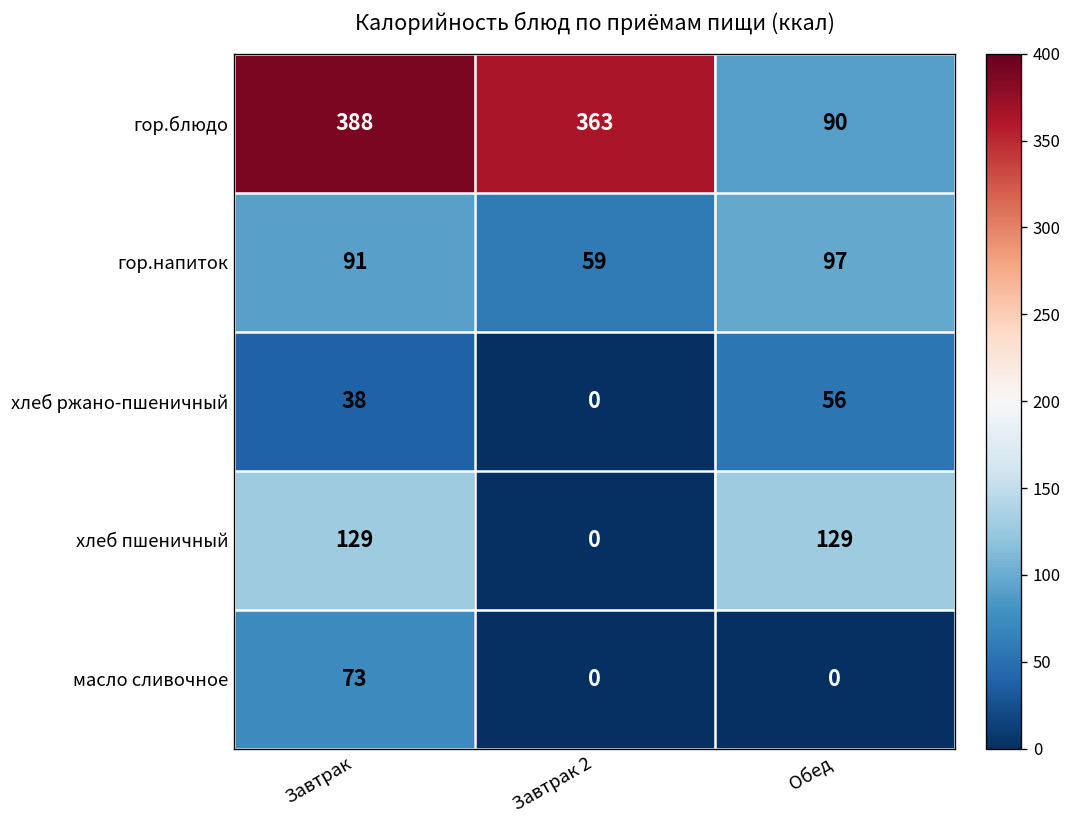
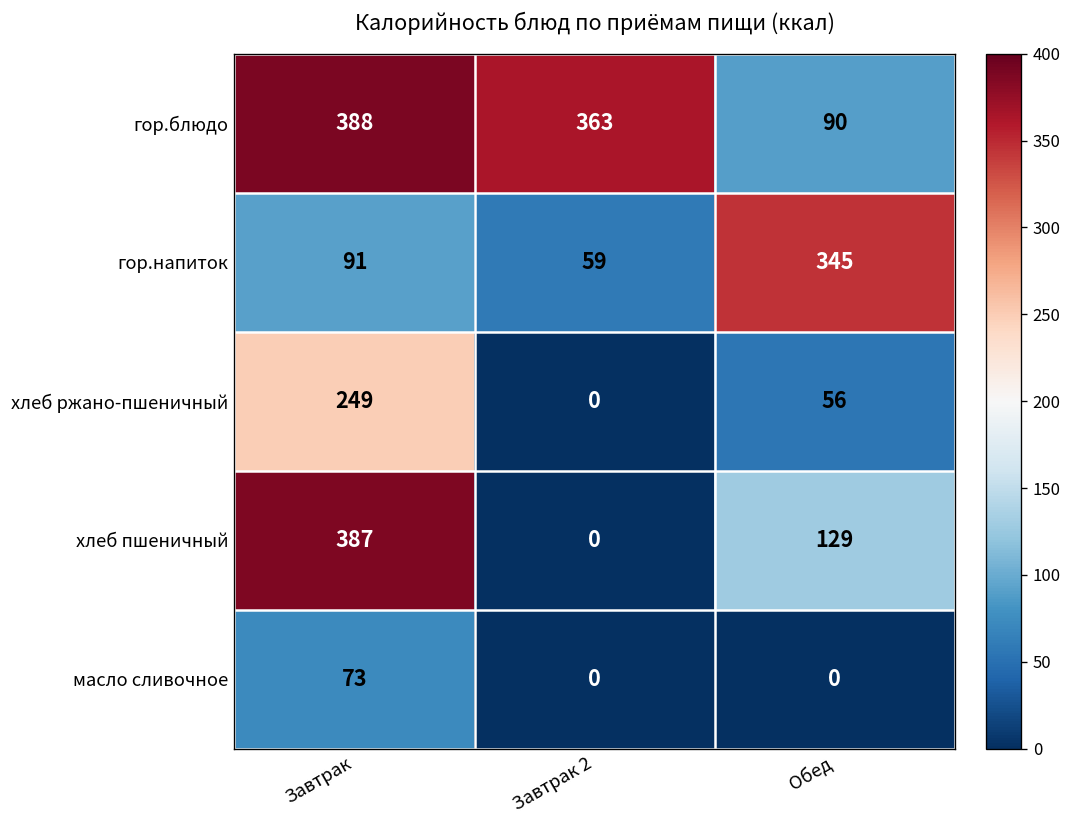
гор.напиток, Обед: 97 -> 345
хлеб ржано-пшеничный, Завтрак: 38 -> 249
хлеб пшеничный, Завтрак: 129 -> 387
